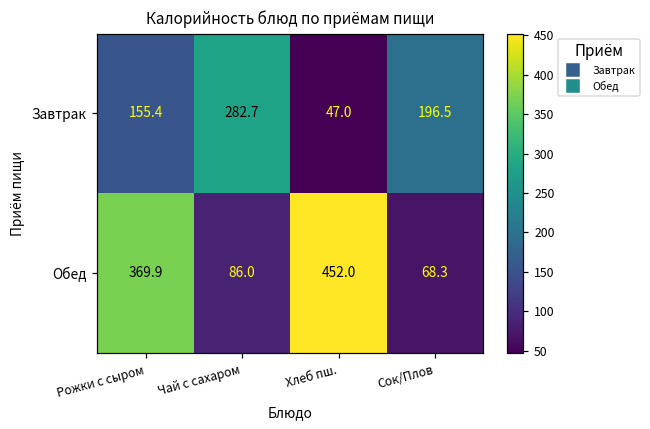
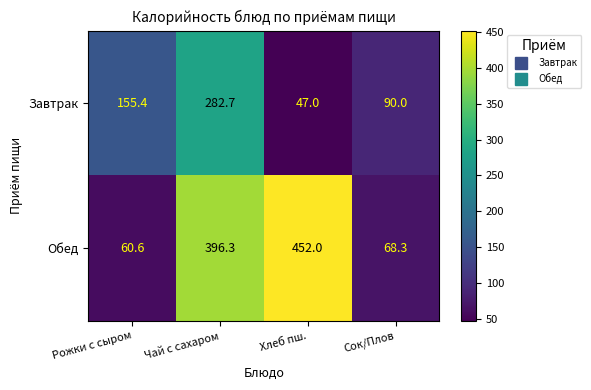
Завтрак, Сок/Плов: 196.5 -> 90.0
Обед, Рожки с сыром: 369.9 -> 60.6
Обед, Чай с сахаром: 86.0 -> 396.3
